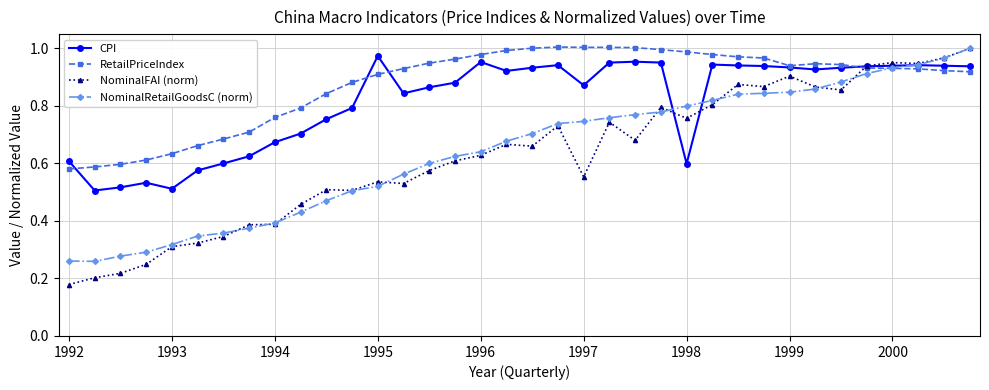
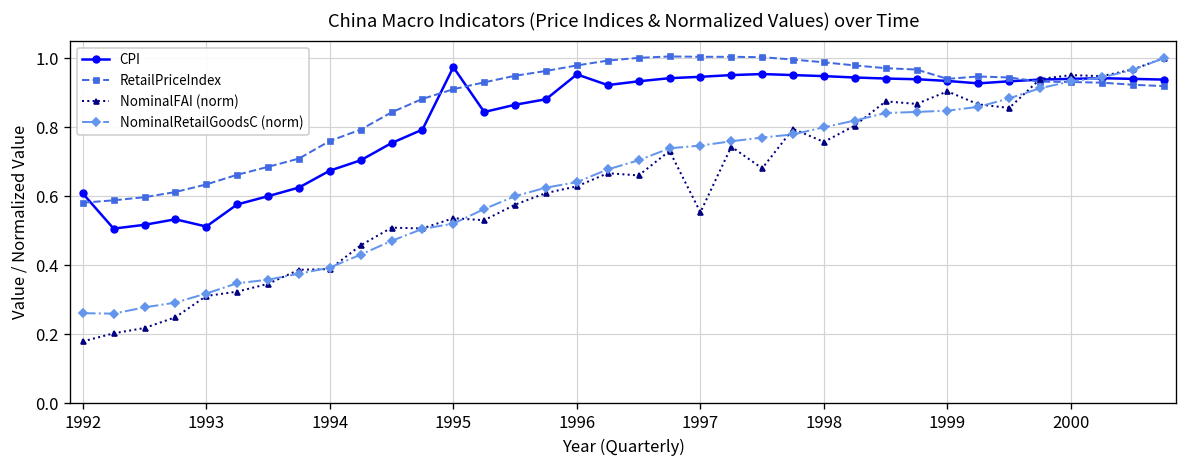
CPI, 1997: 0.87 -> 0.95
CPI, 1998: 0.60 -> 0.95
